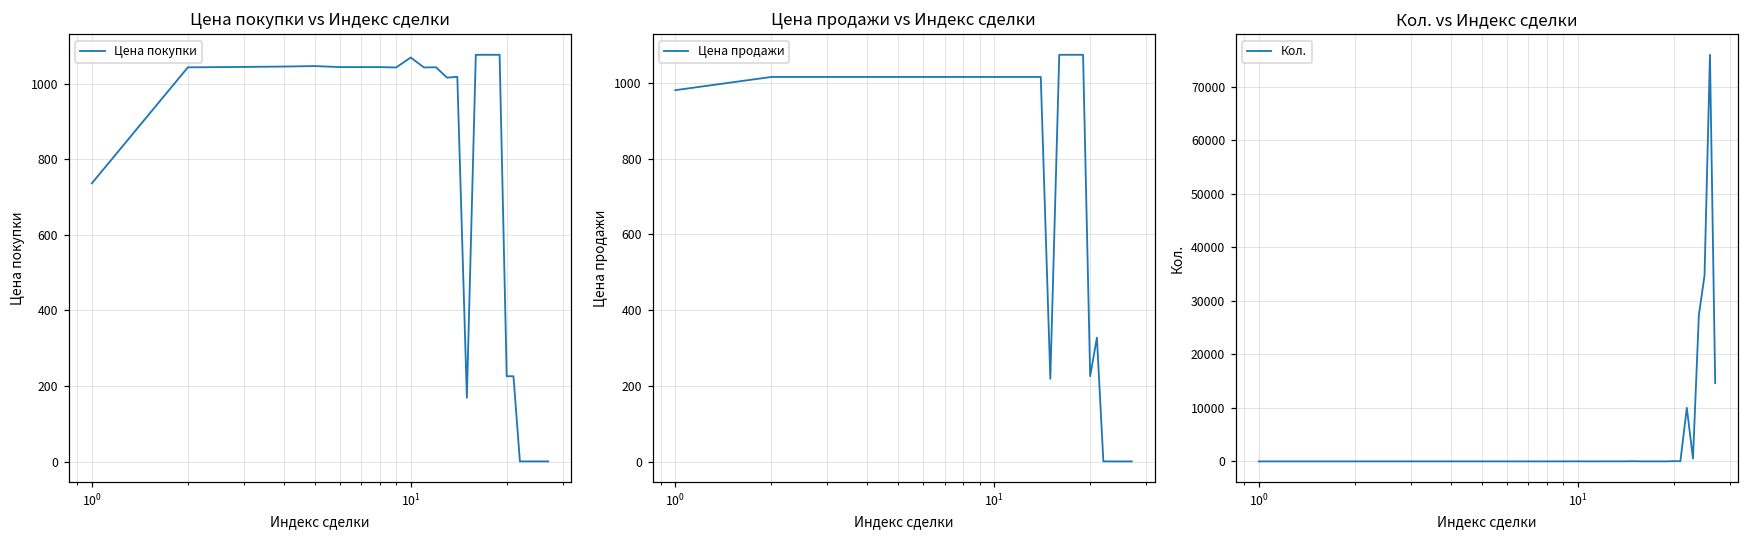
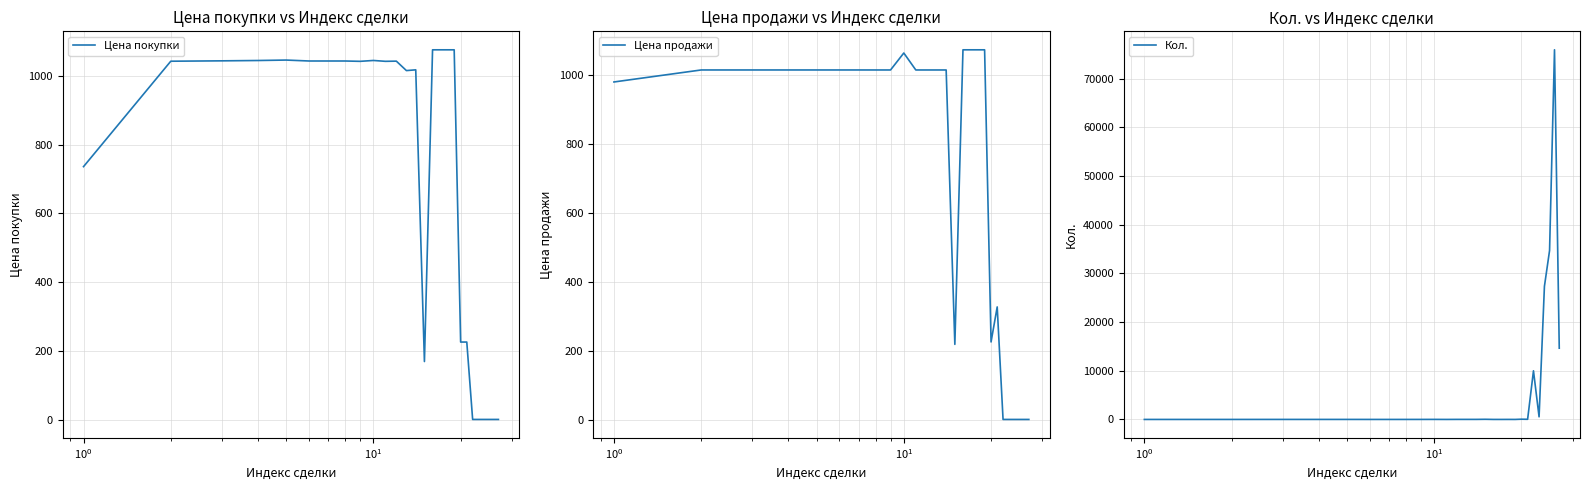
Цена покупки vs Индекс сделки, 10^1: 1070 -> 1040
Цена продажи vs Индекс сделки, 10^1: 1020 -> 1060
